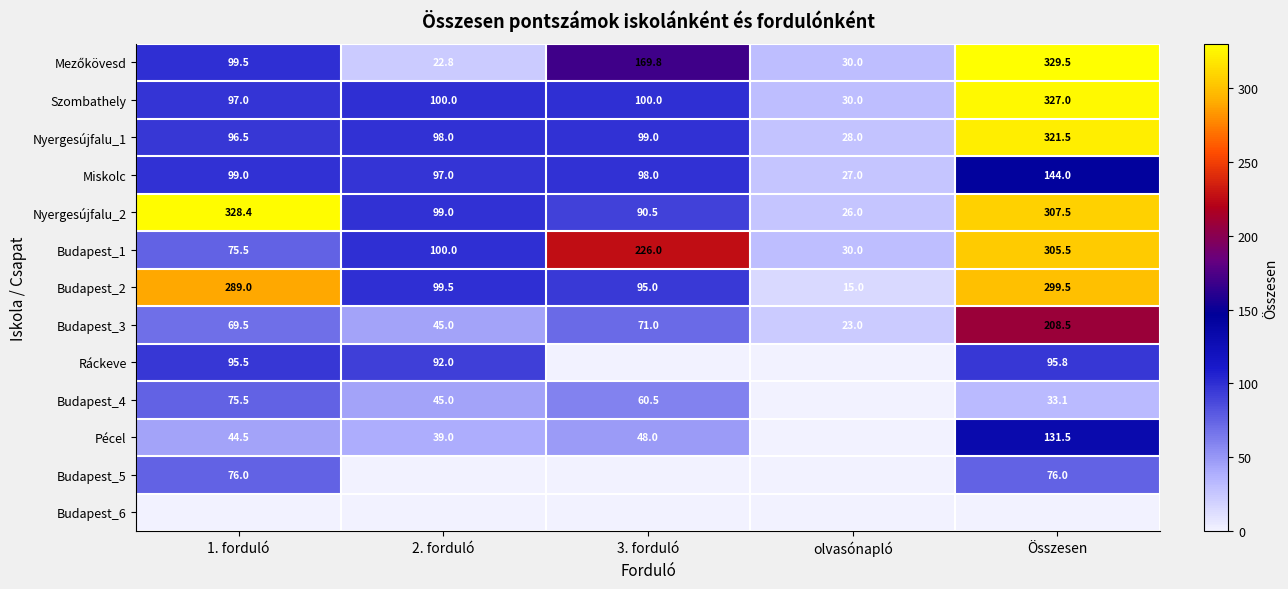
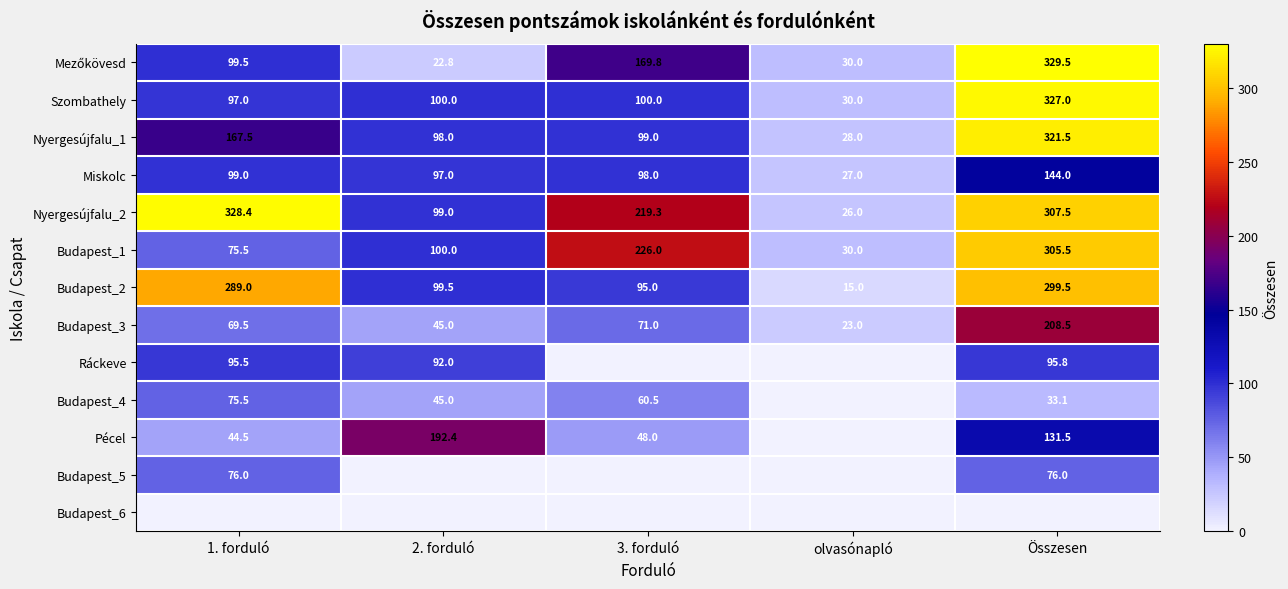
Nyergesújfalu_1, 1. forduló: 96.5 -> 167.5
Nyergesújfalu_2, 3. forduló: 90.5 -> 219.3
Pécel, 2. forduló: 39.0 -> 192.4
